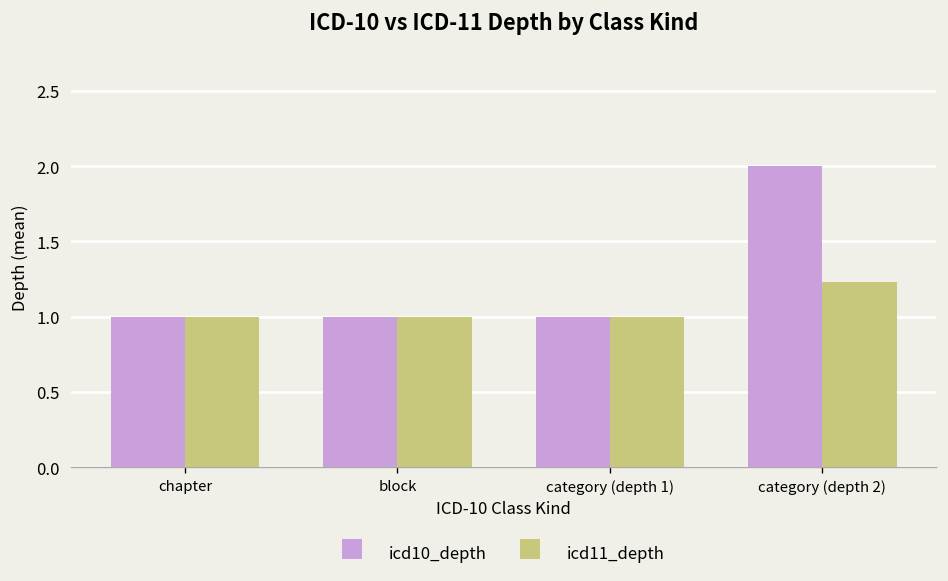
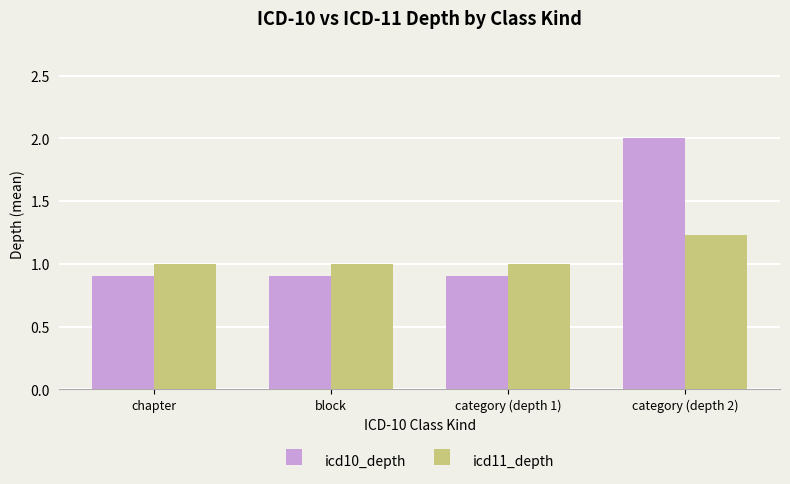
icd10_depth, chapter: 1.0 -> 0.9
icd10_depth, block: 1.0 -> 0.9
icd10_depth, category (depth 1): 1.0 -> 0.9
